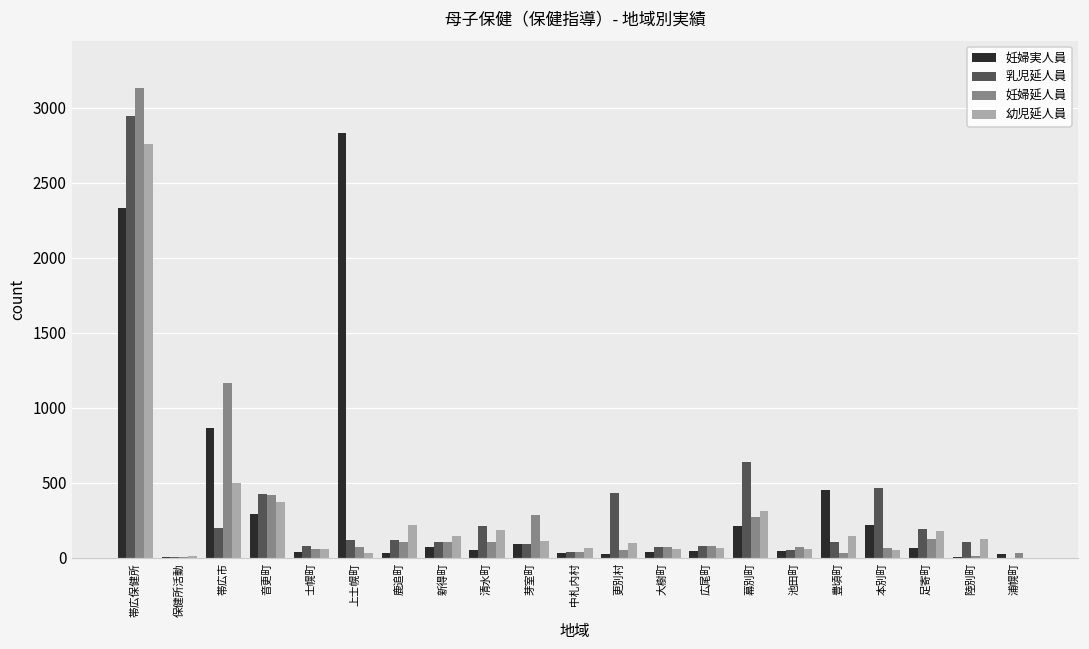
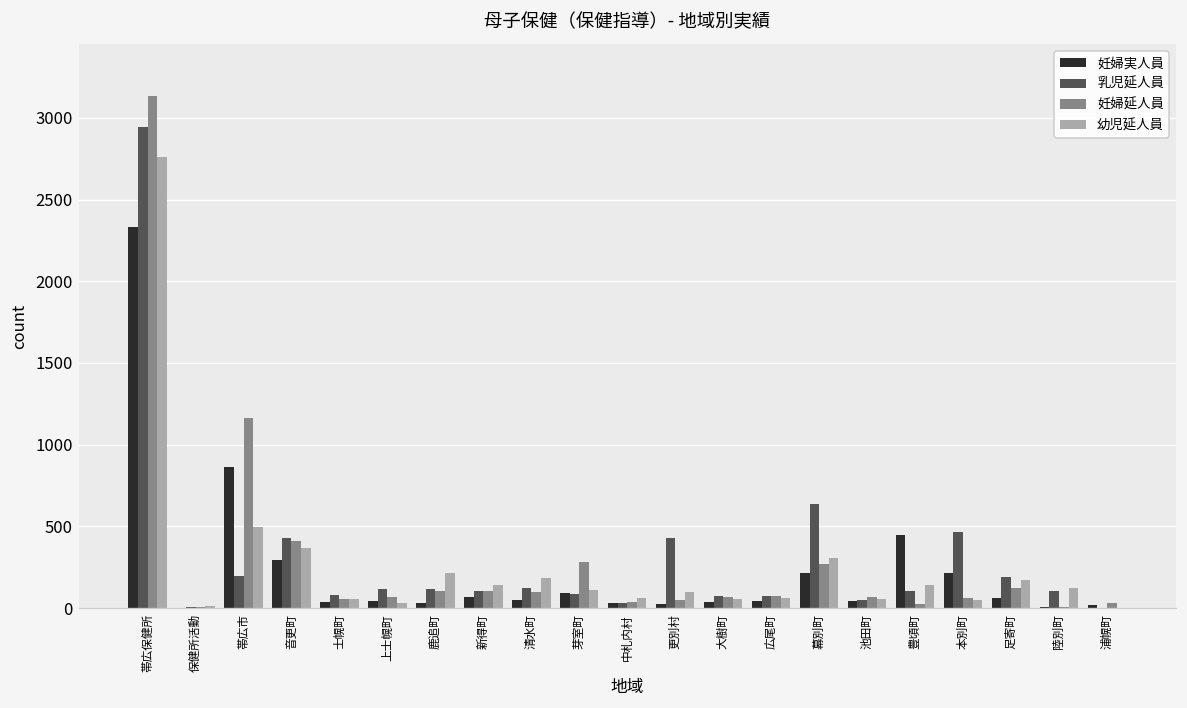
妊婦実人員, 上士幌町: 2830 -> 40
乳児延人員, 清水町: 210 -> 120
